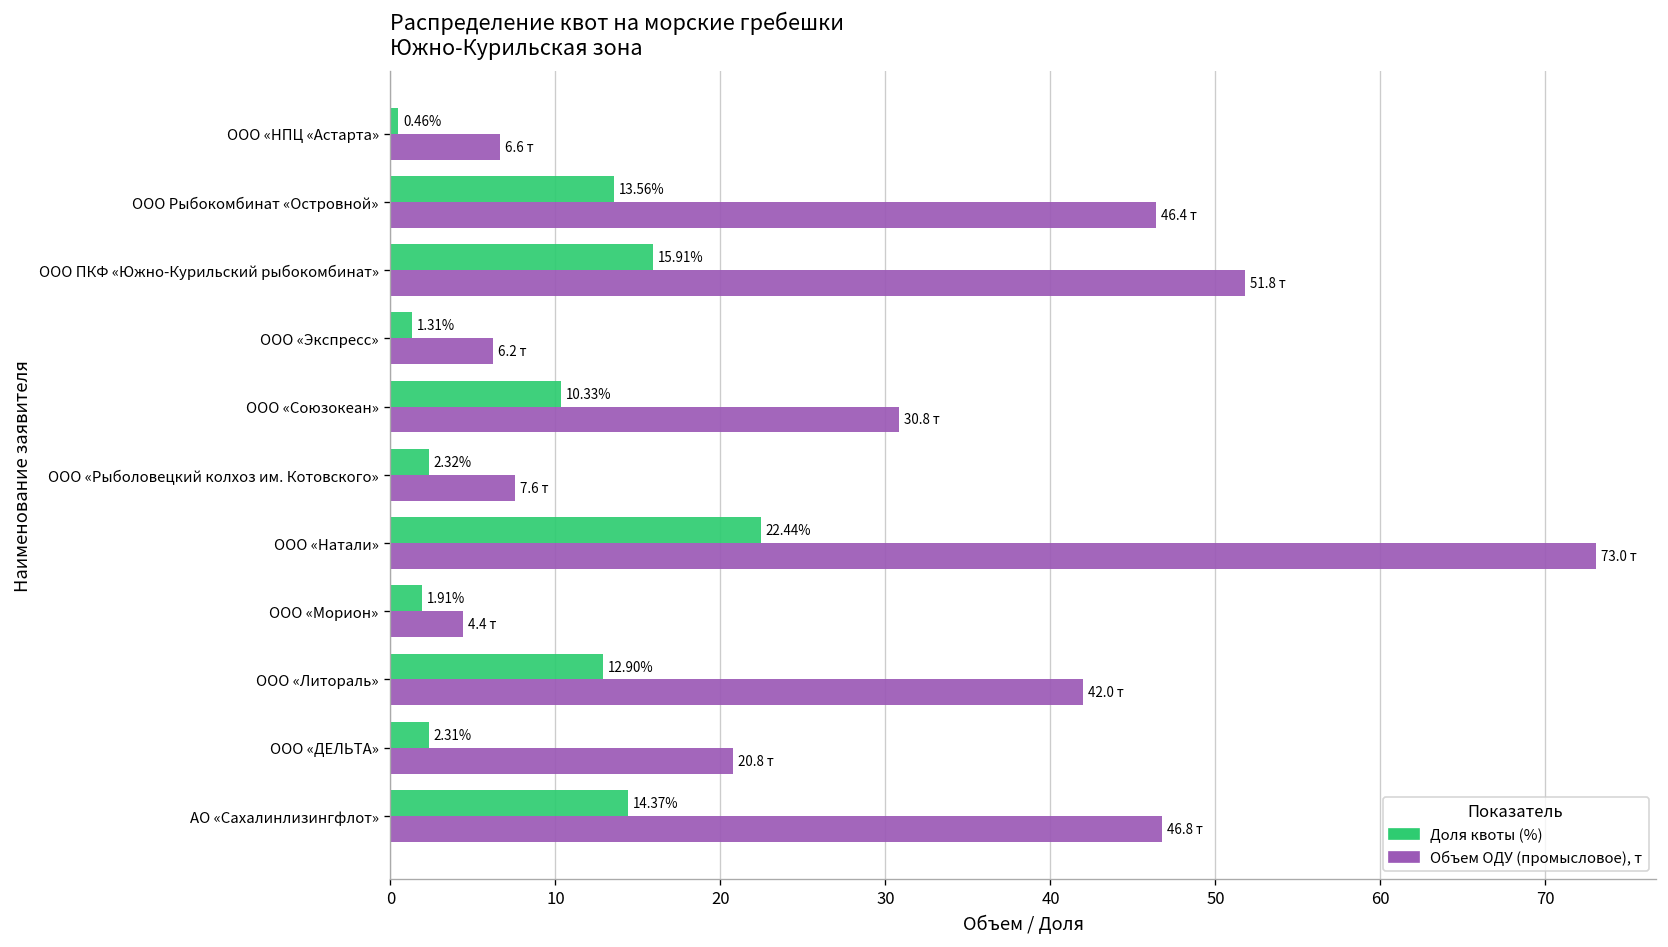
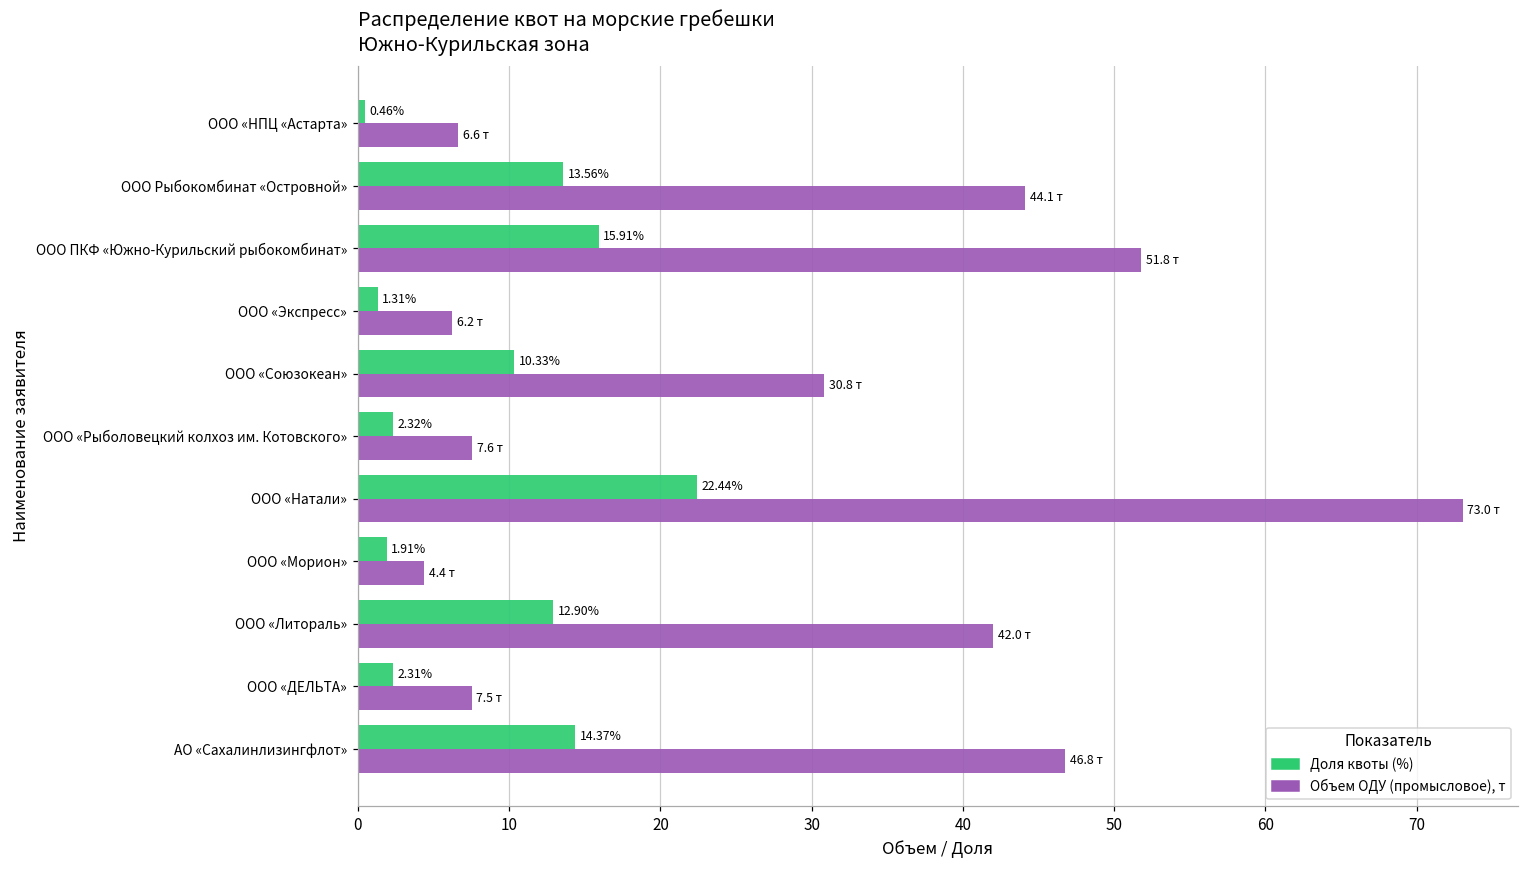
Объем ОДУ (промысловое), т, ООО Рыбокомбинат «Островной»: 46.4 -> 44.1
Объем ОДУ (промысловое), т, ООО «ДЕЛЬТА»: 20.8 -> 7.5
